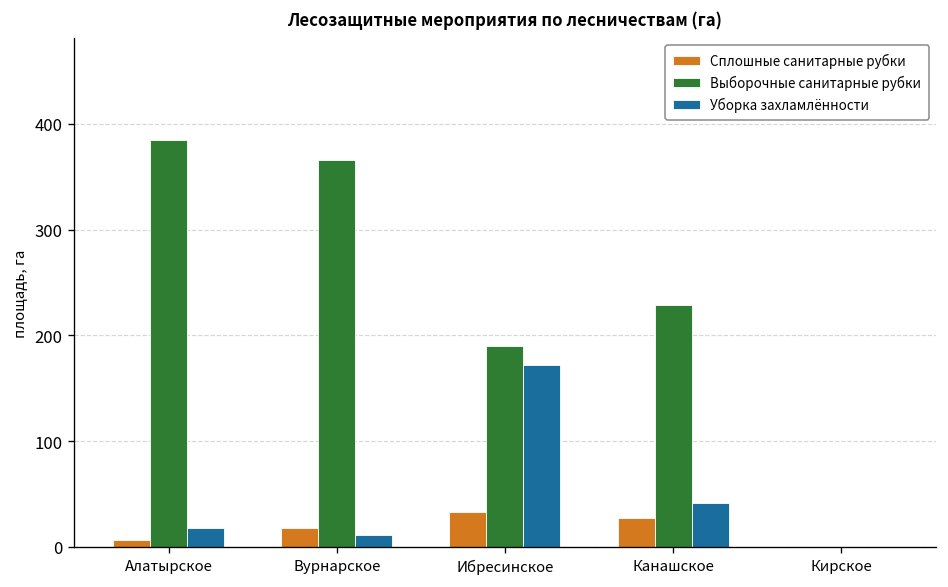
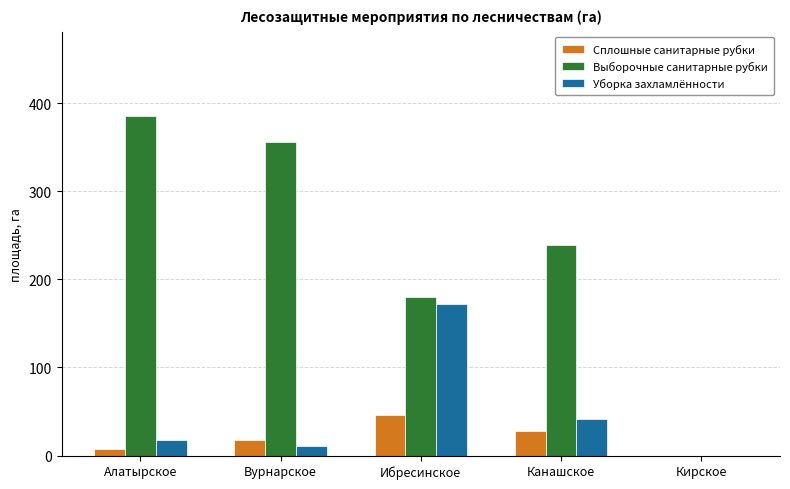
Выборочные санитарные рубки, Вурнарское: 370 -> 360
Сплошные санитарные рубки, Ибресинское: 30 -> 50
Выборочные санитарные рубки, Ибресинское: 190 -> 180
Выборочные санитарные рубки, Канашское: 230 -> 240
